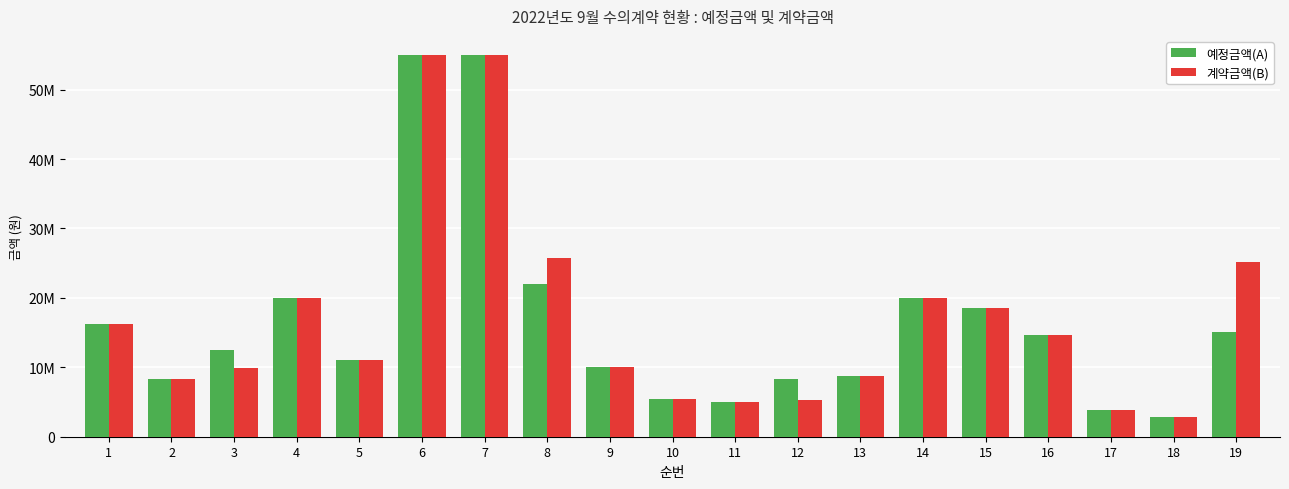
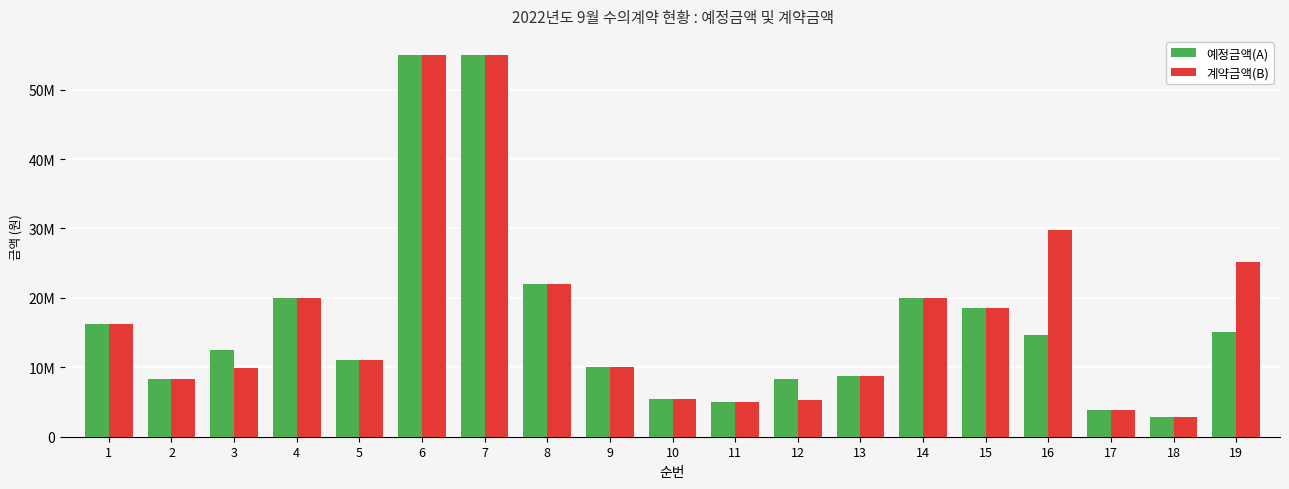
계약금액(B), 8: 26000000 -> 22000000
계약금액(B), 16: 15000000 -> 30000000
